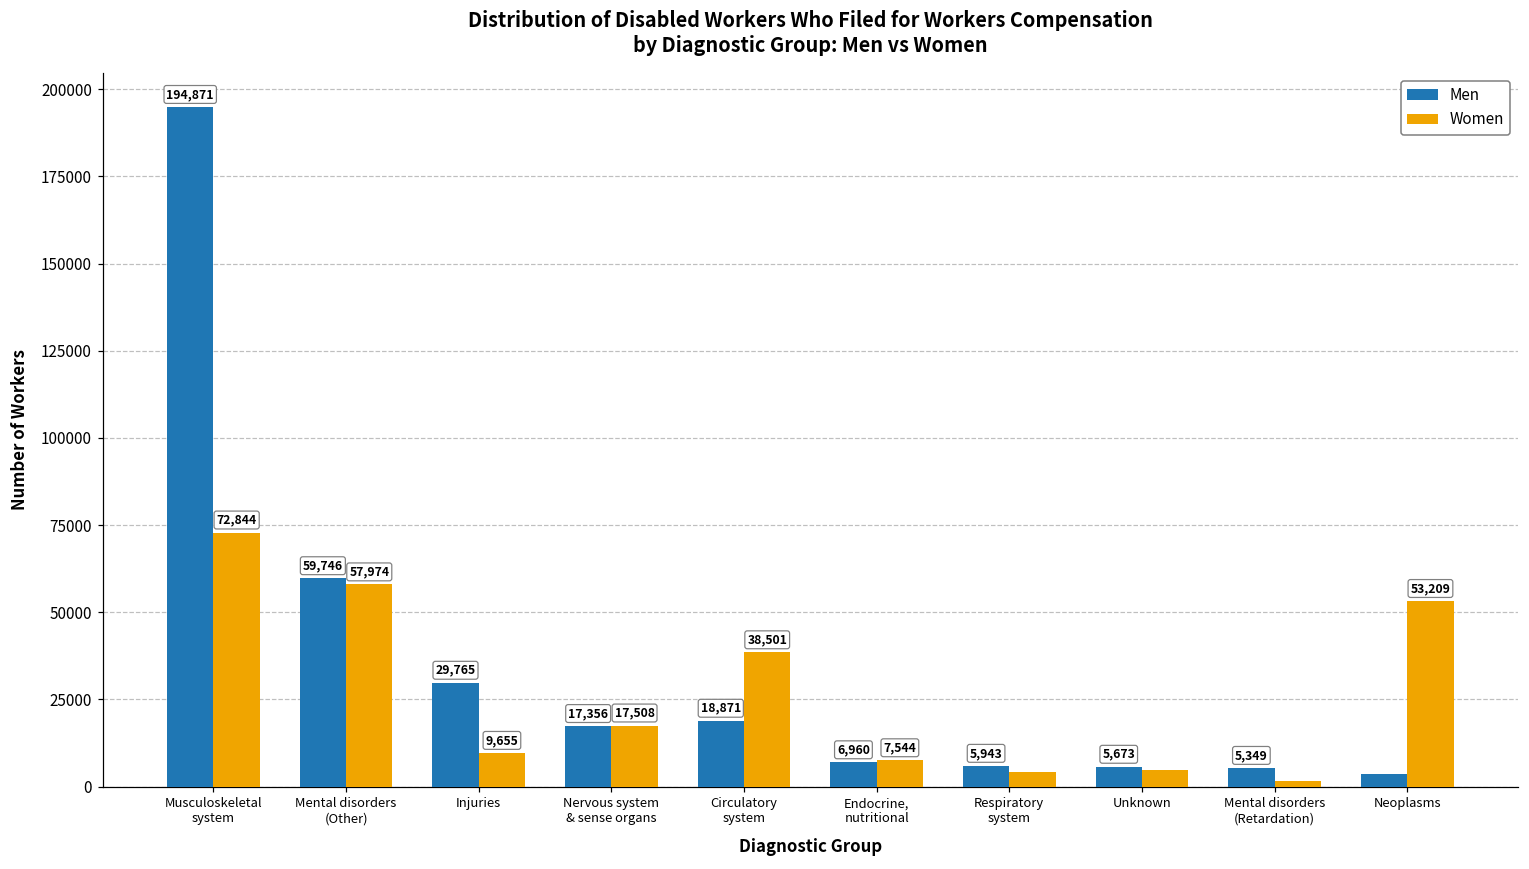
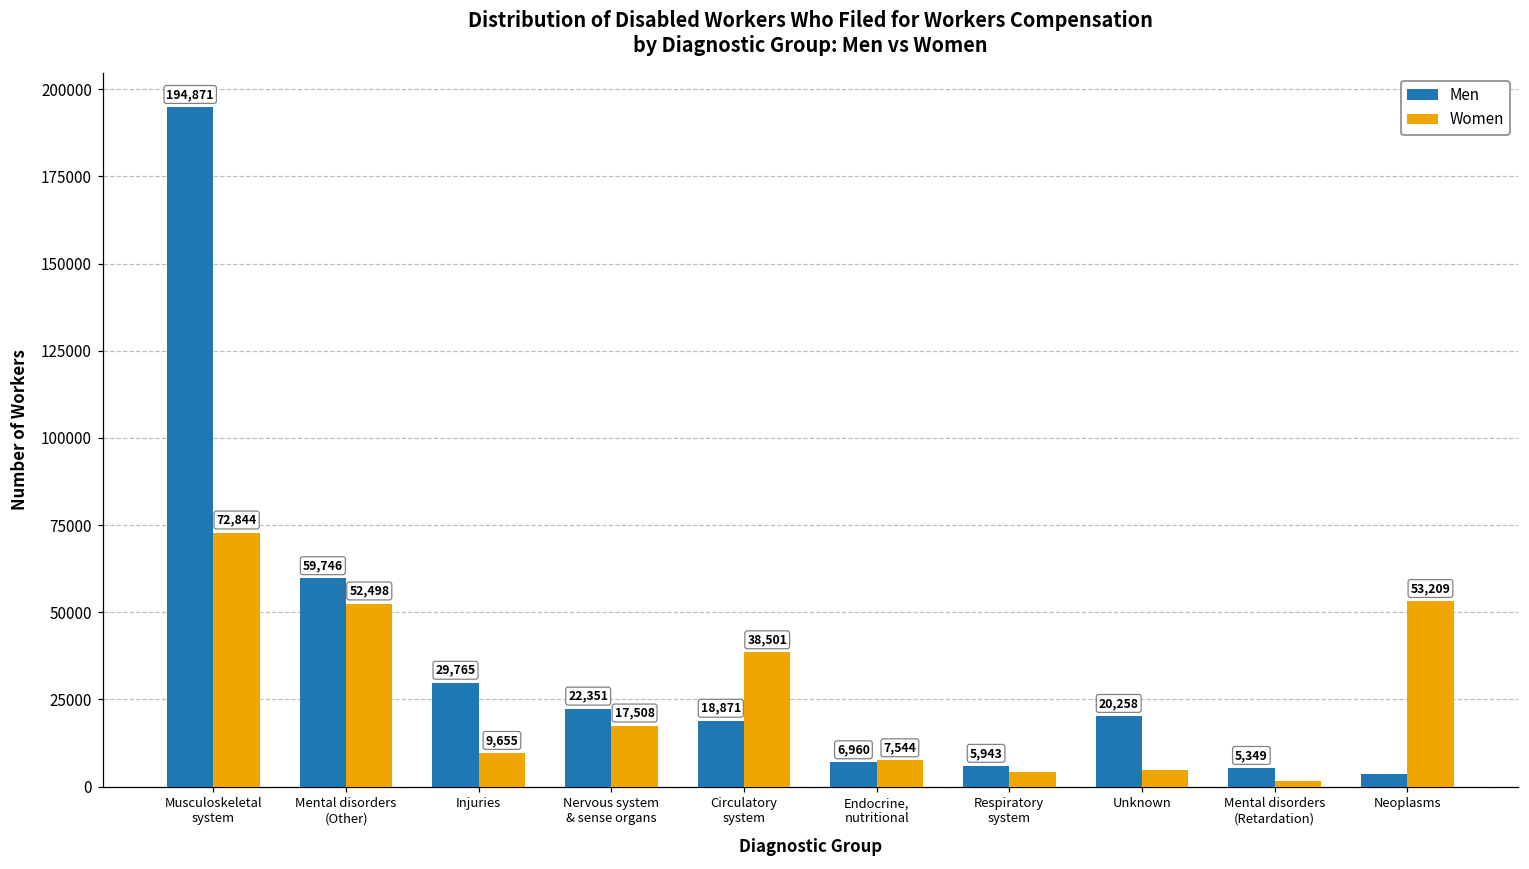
Women, Mental disorders (Other): 57,974 -> 52,498
Men, Nervous system & sense organs: 17,356 -> 22,351
Men, Unknown: 5,673 -> 20,258
